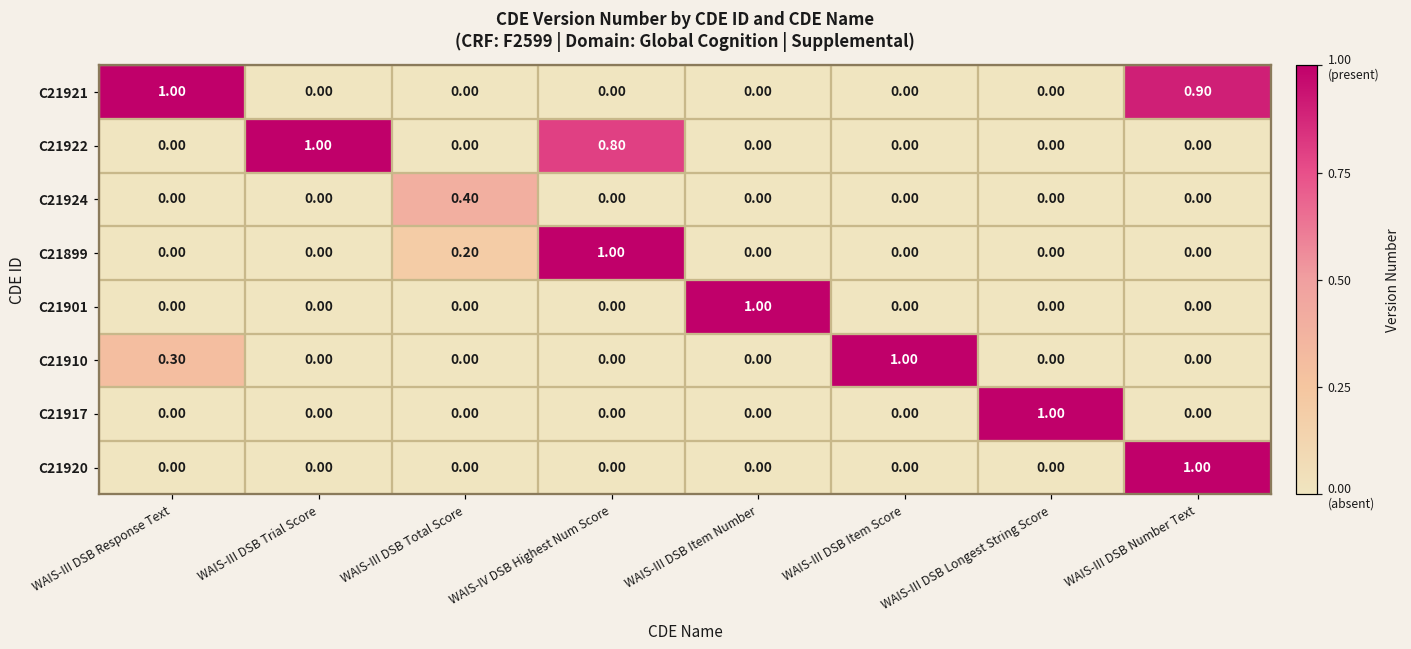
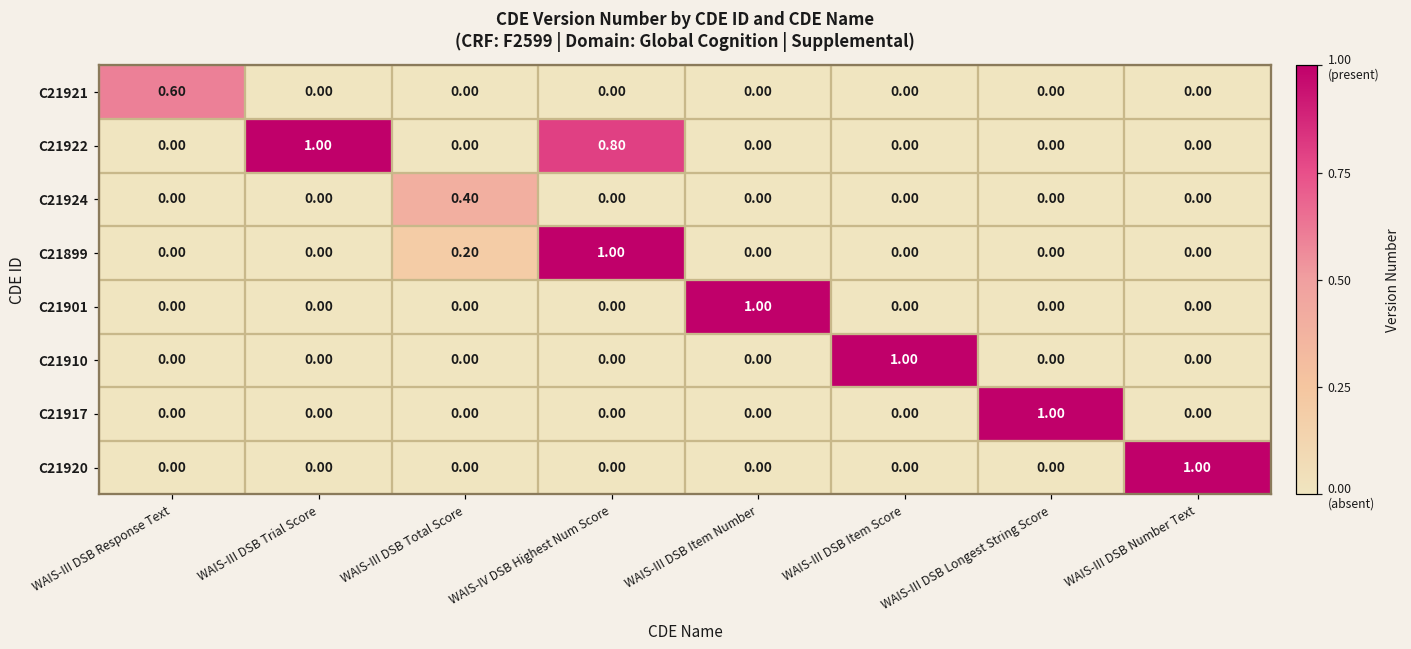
C21921, WAIS-III DSB Response Text: 1.00 -> 0.60
C21921, WAIS-III DSB Number Text: 0.90 -> 0.00
C21910, WAIS-III DSB Response Text: 0.30 -> 0.00
